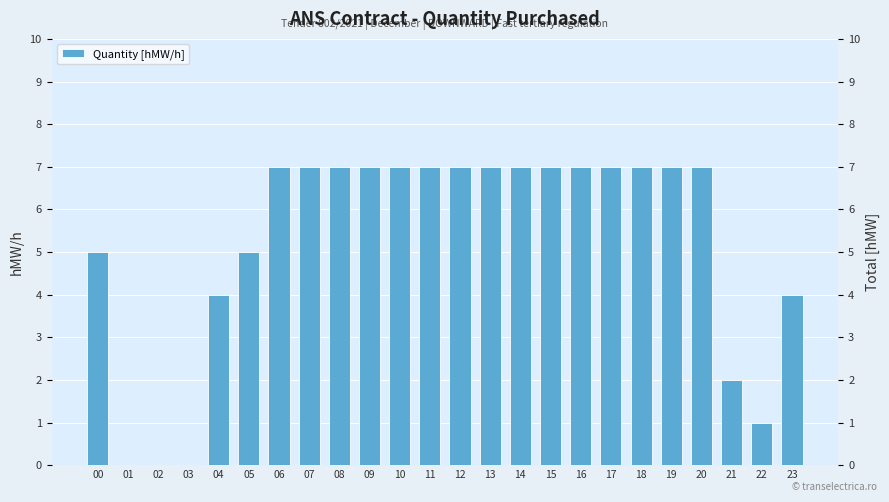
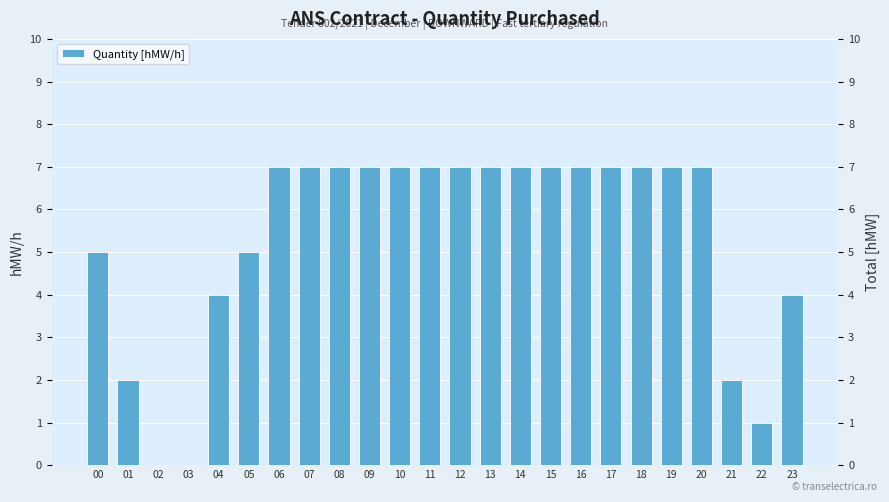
01: 0 -> 2
